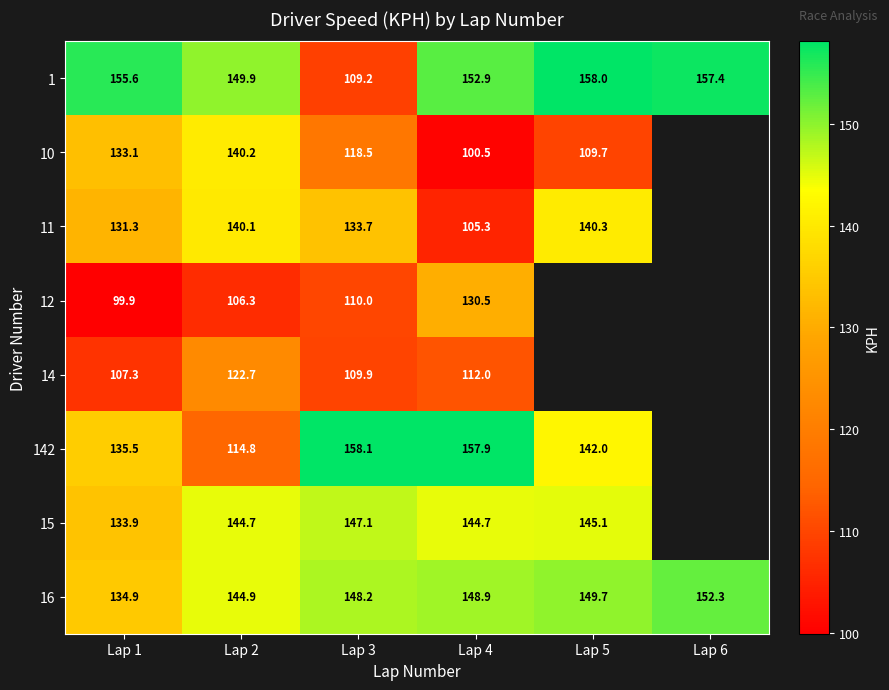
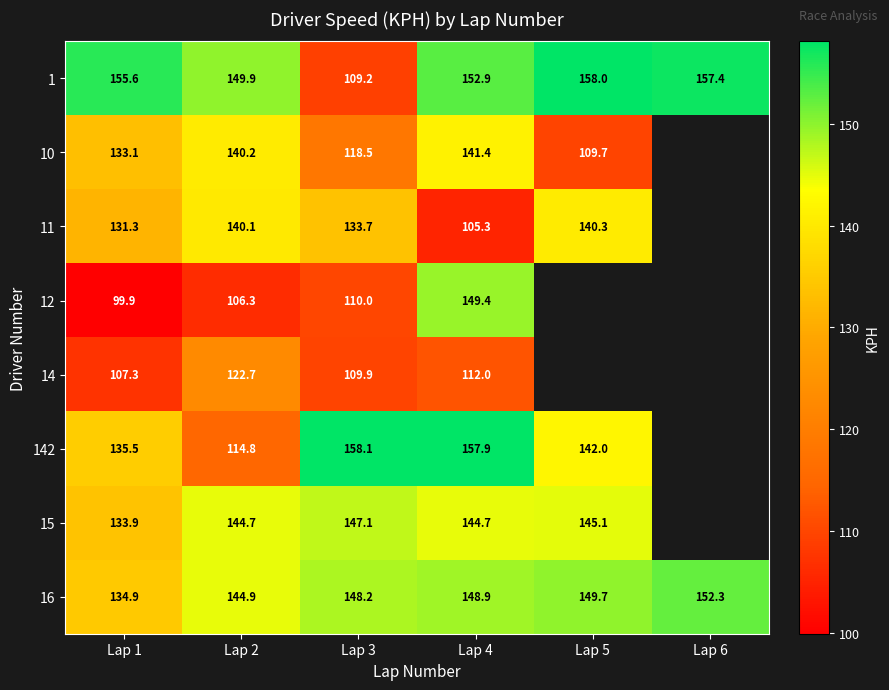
10, Lap 4: 100.5 -> 141.4
12, Lap 4: 130.5 -> 149.4
